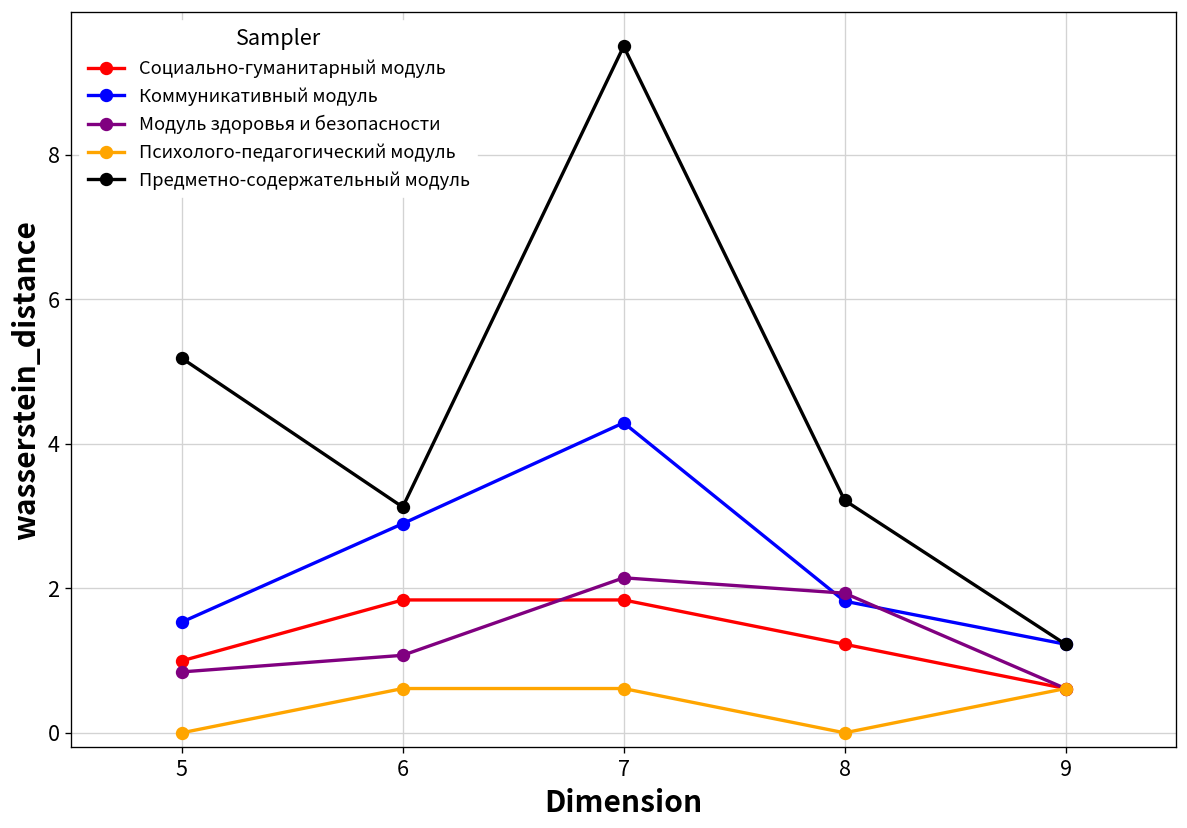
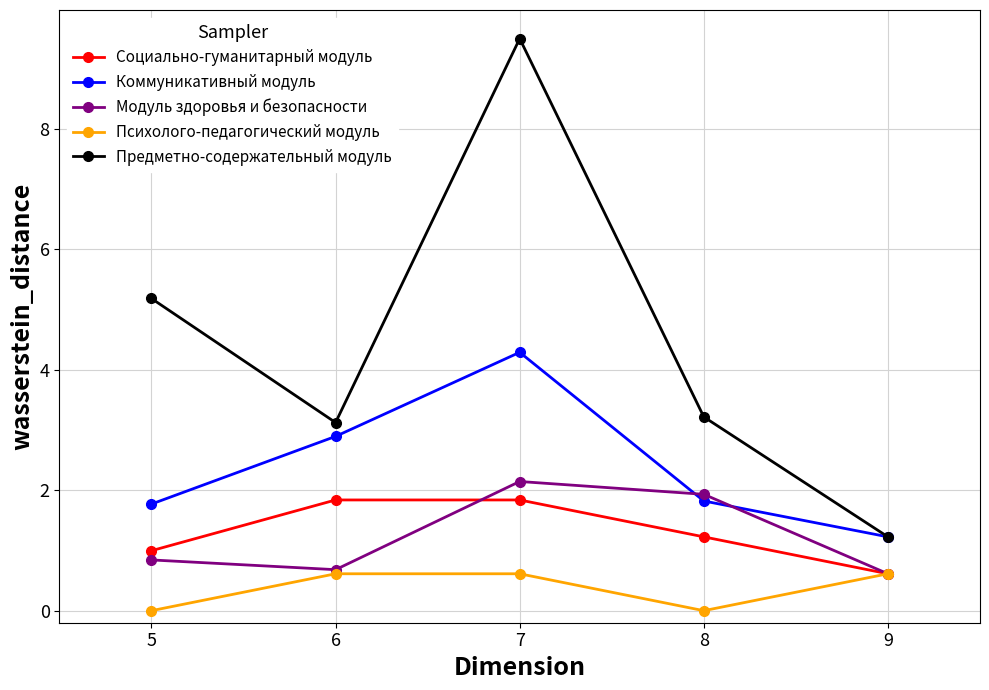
Коммуникативный модуль, 5: 1.5 -> 1.8
Модуль здоровья и безопасности, 6: 1.1 -> 0.7
